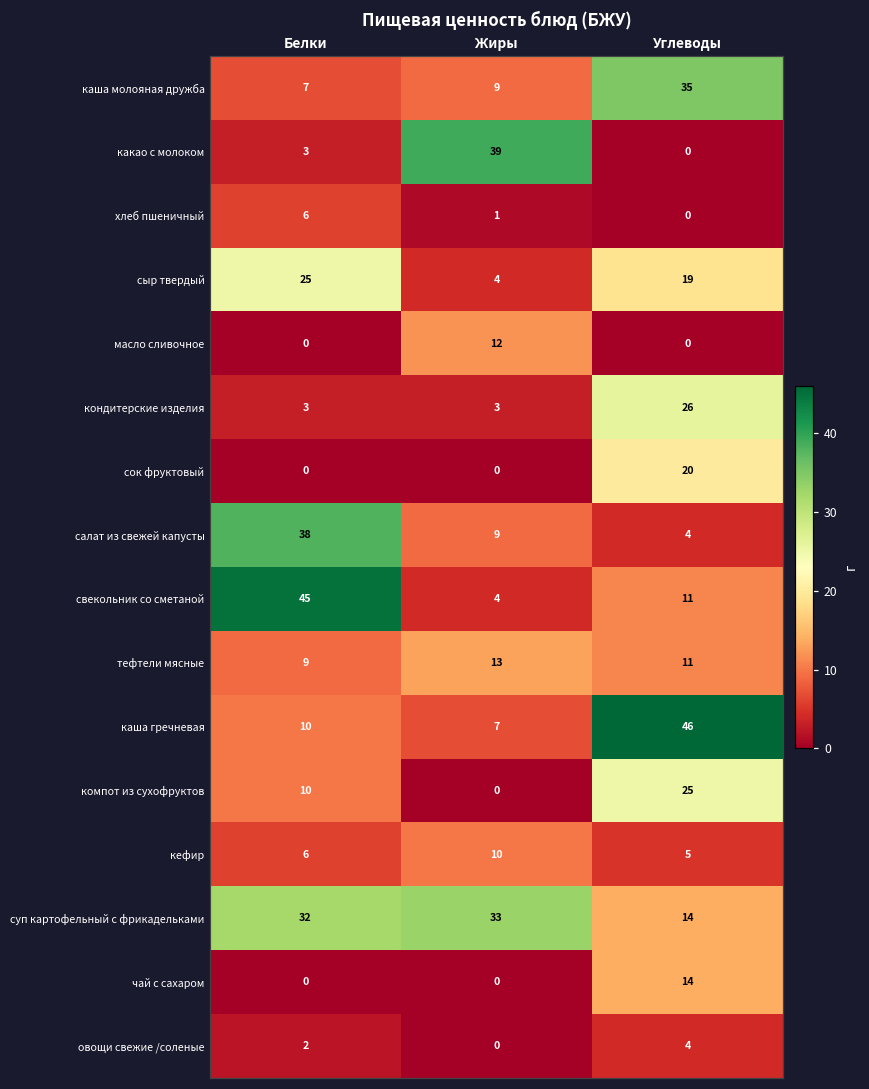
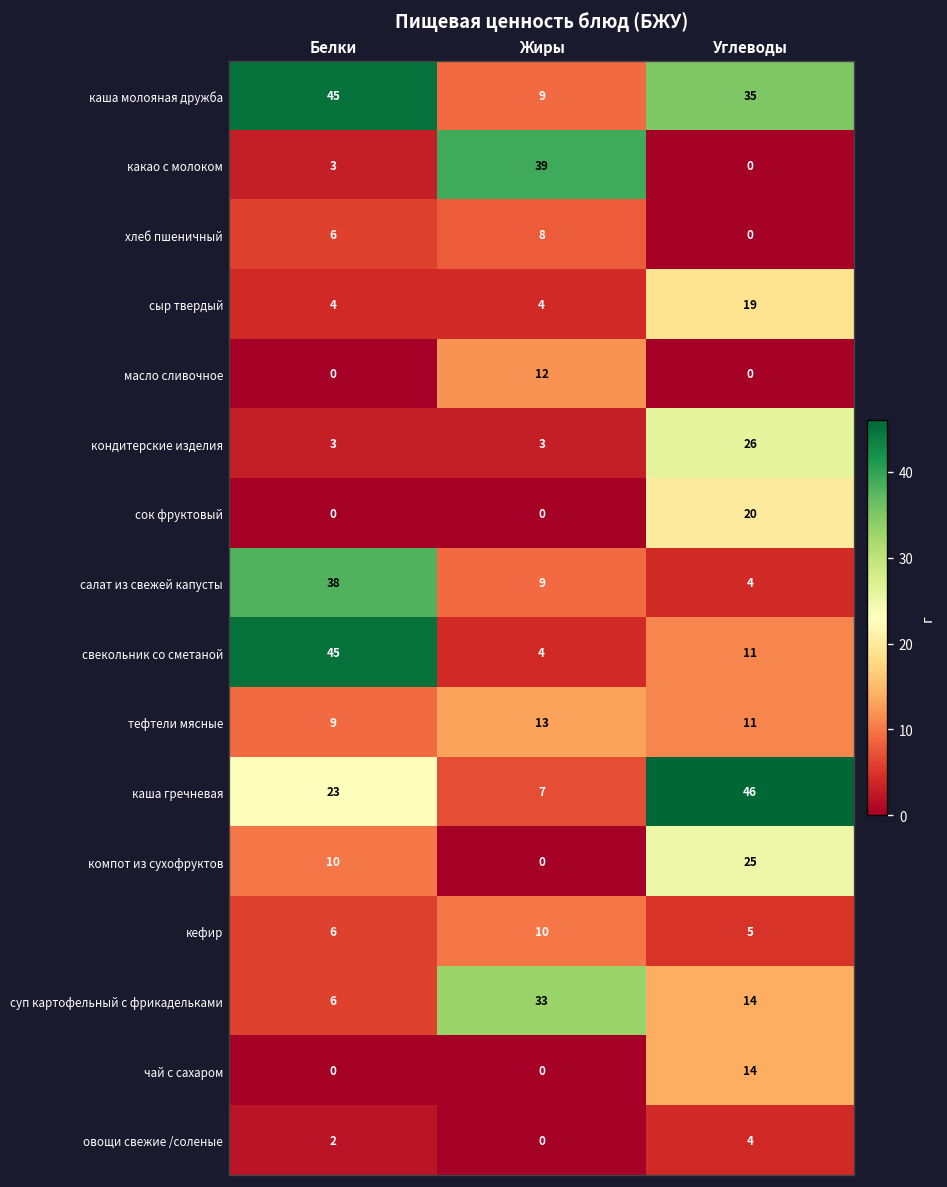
каша молояная дружба, Белки: 7 -> 45
хлеб пшеничный, Жиры: 1 -> 8
сыр твердый, Белки: 25 -> 4
каша гречневая, Белки: 10 -> 23
суп картофельный с фрикадельками, Белки: 32 -> 6
